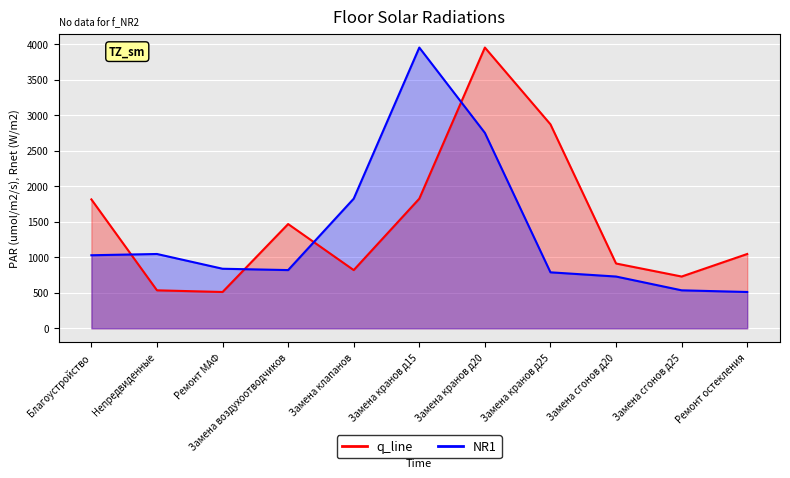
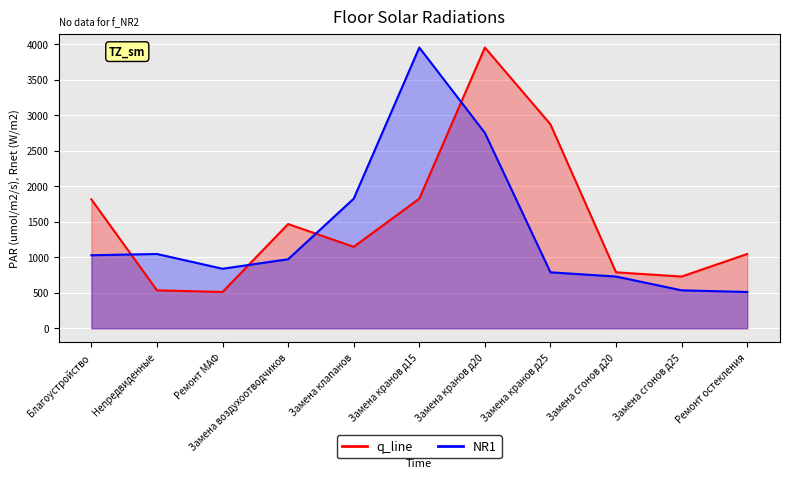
NR1, Замена воздухоотводчиков: 800 -> 1000
q_line, Замена клапанов: 800 -> 1100
q_line, Замена сгонов д20: 900 -> 800
